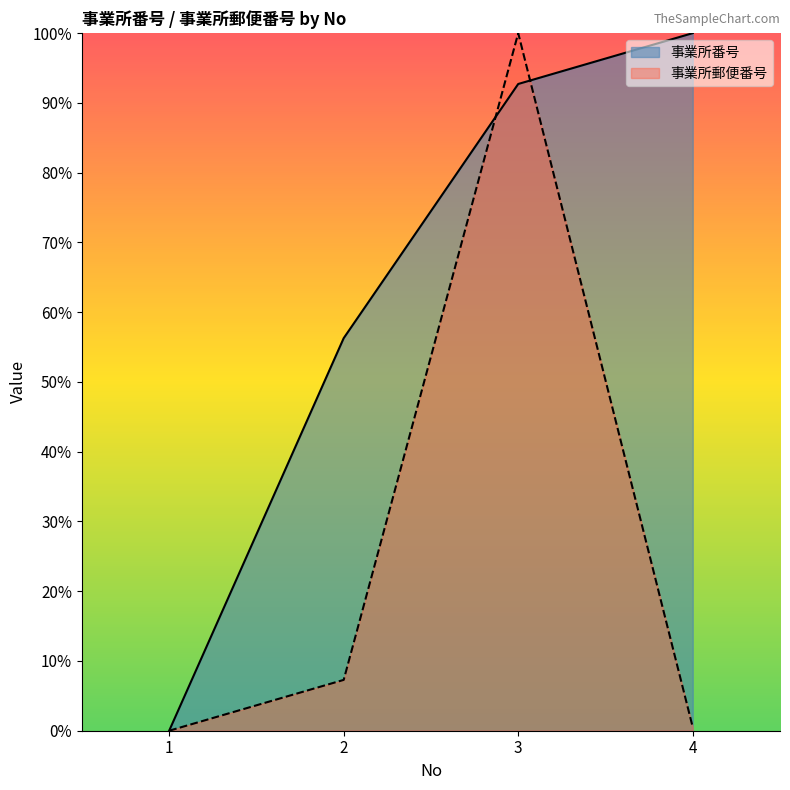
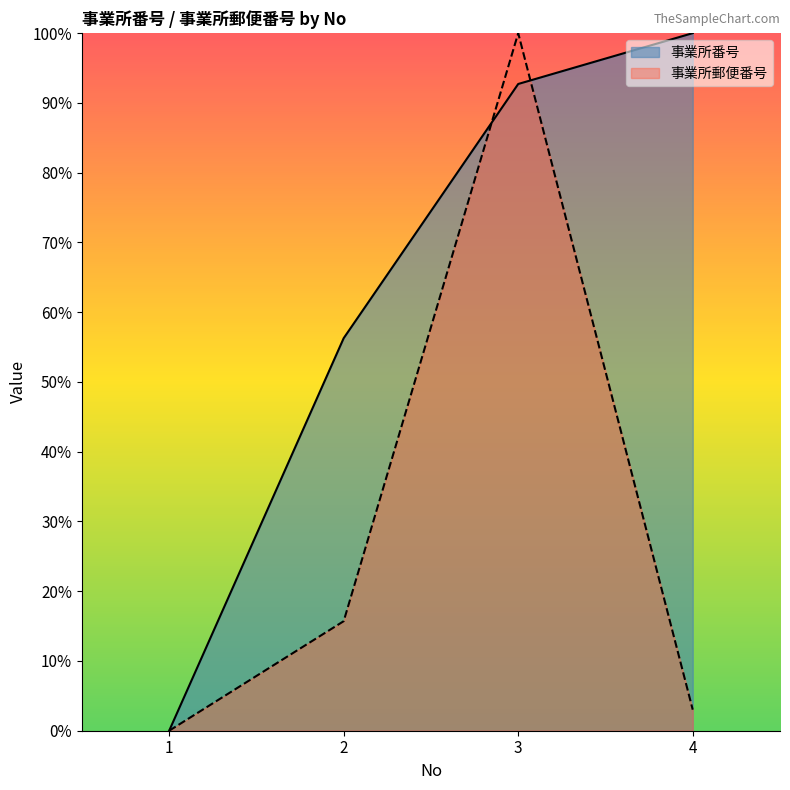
事業所郵便番号, 2: 7% -> 16%
事業所郵便番号, 4: 1% -> 3%
